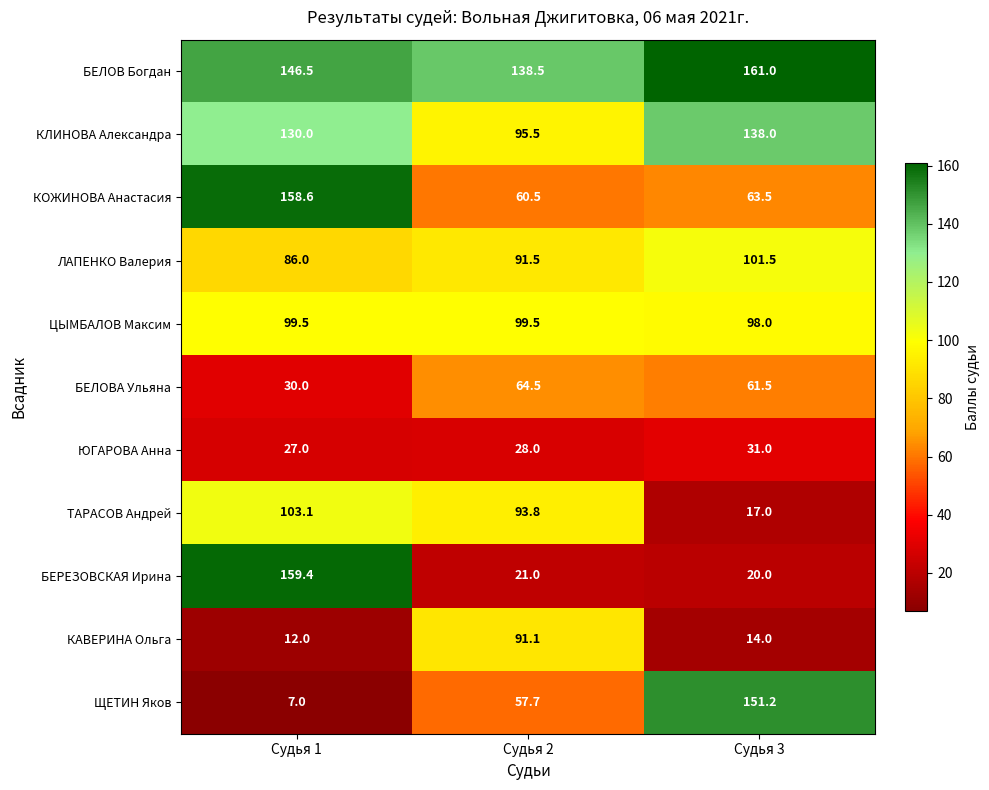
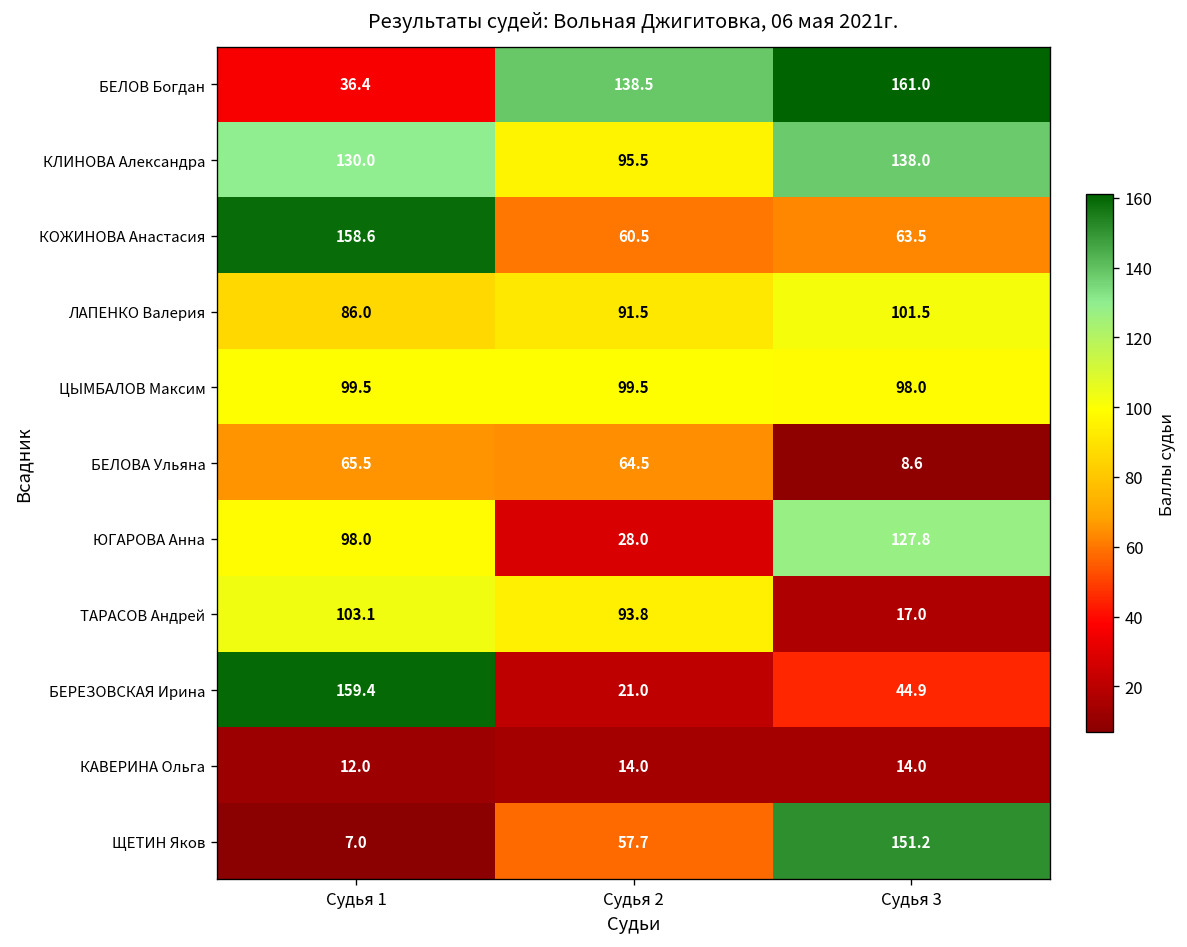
БЕЛОВ Богдан, Судья 1: 146.5 -> 36.4
БЕЛОВА Ульяна, Судья 1: 30.0 -> 65.5
БЕЛОВА Ульяна, Судья 3: 61.5 -> 8.6
ЮГАРОВА Анна, Судья 1: 27.0 -> 98.0
ЮГАРОВА Анна, Судья 3: 31.0 -> 127.8
БЕРЕЗОВСКАЯ Ирина, Судья 3: 20.0 -> 44.9
КАВЕРИНА Ольга, Судья 2: 91.1 -> 14.0
